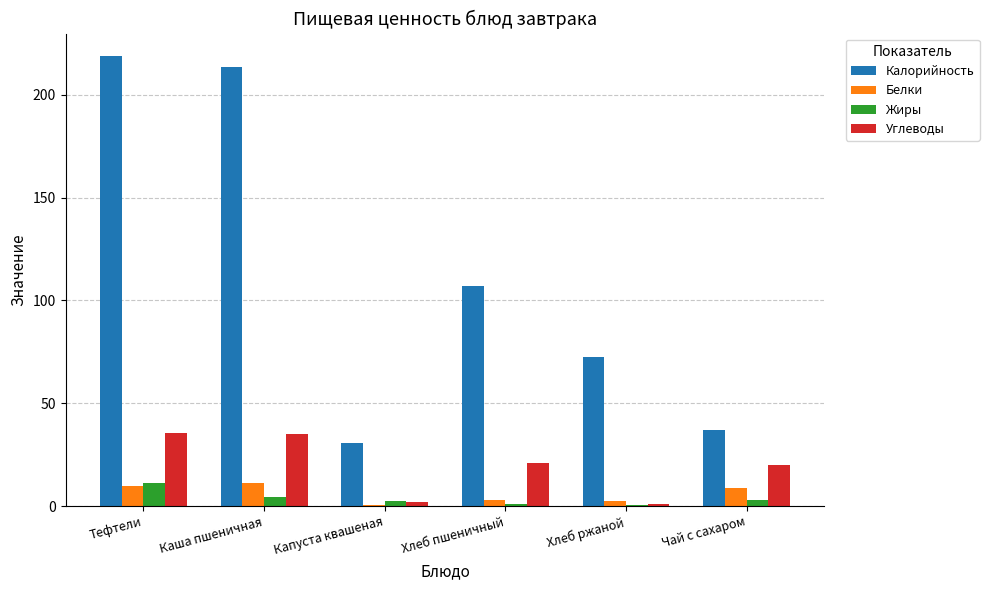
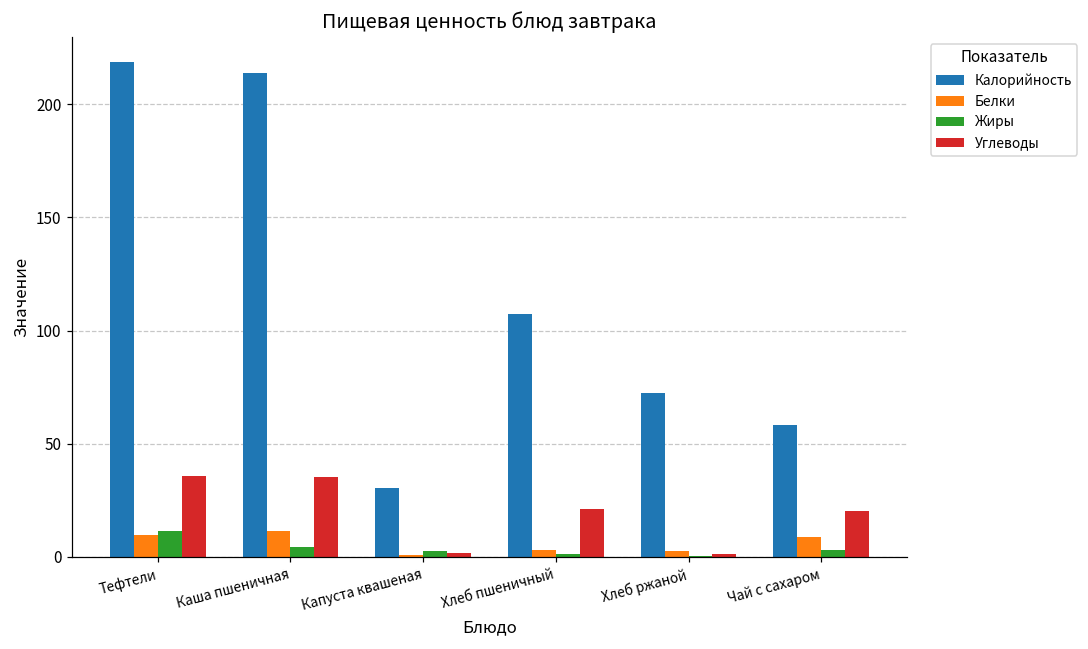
Калорийность, Чай с сахаром: 37 -> 58
